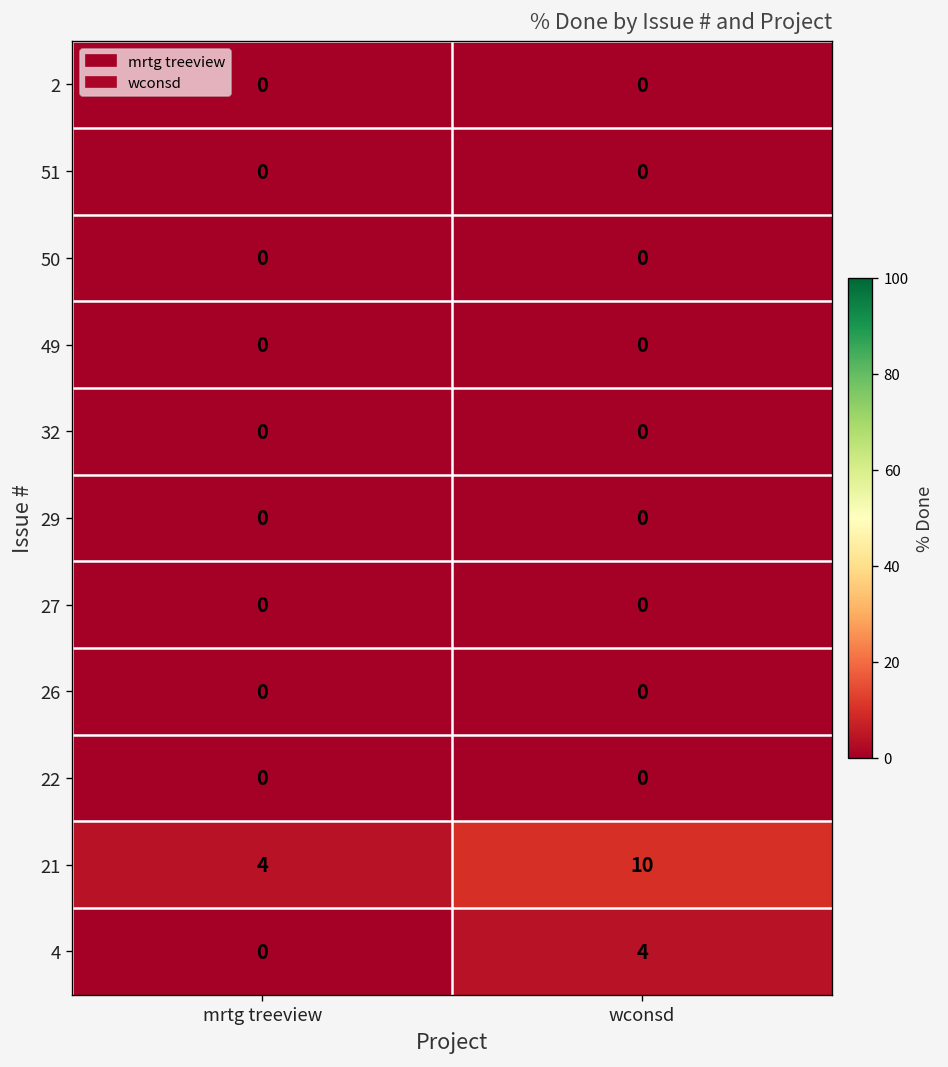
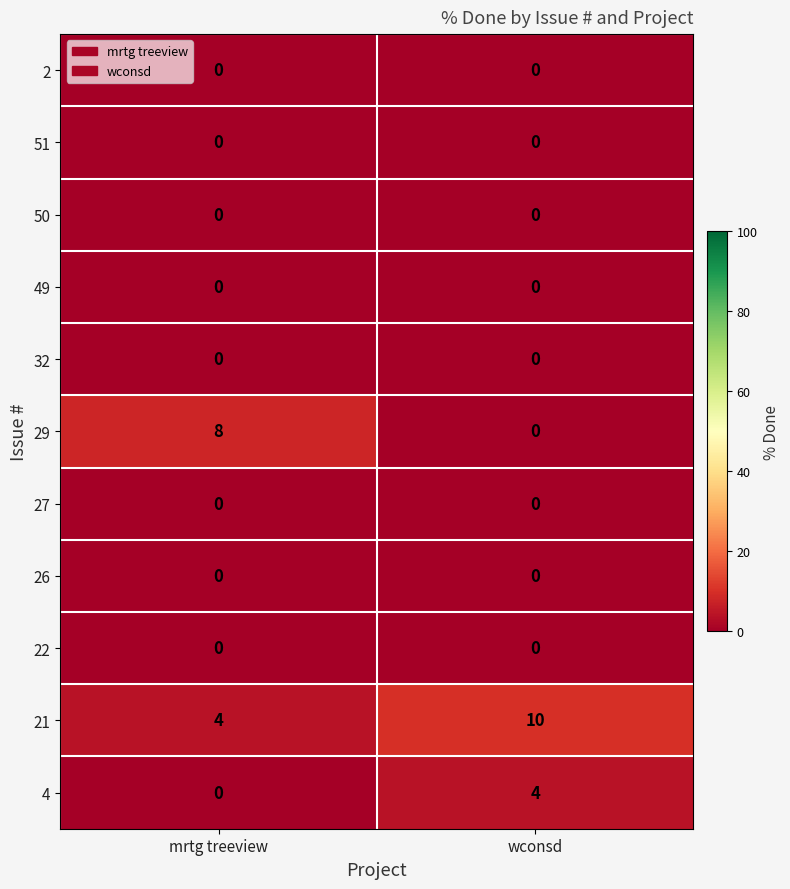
29, mrtg treeview: 0 -> 8
